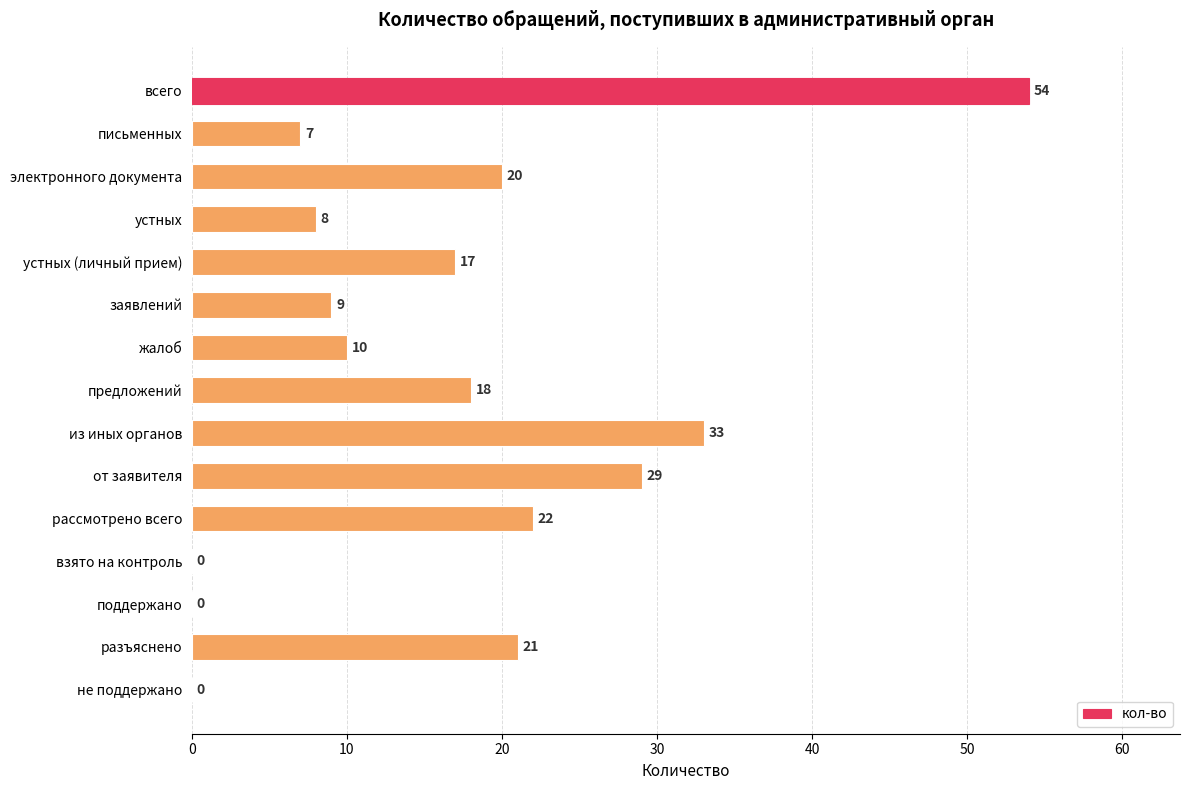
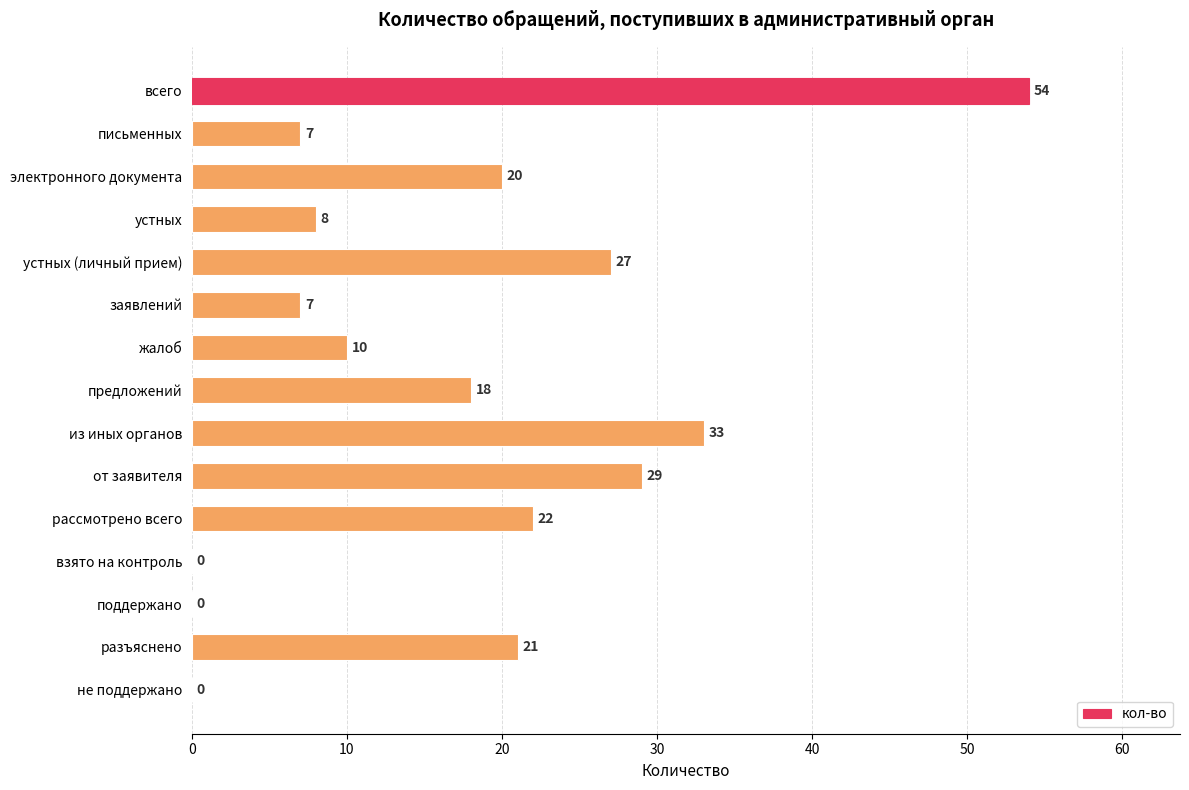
устных (личный прием): 17 -> 27
заявлений: 9 -> 7
